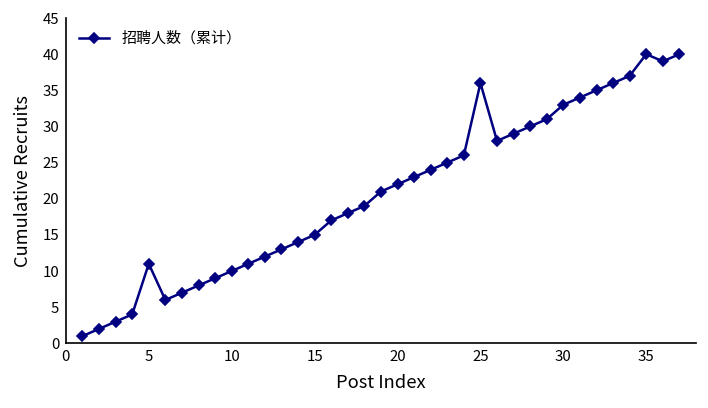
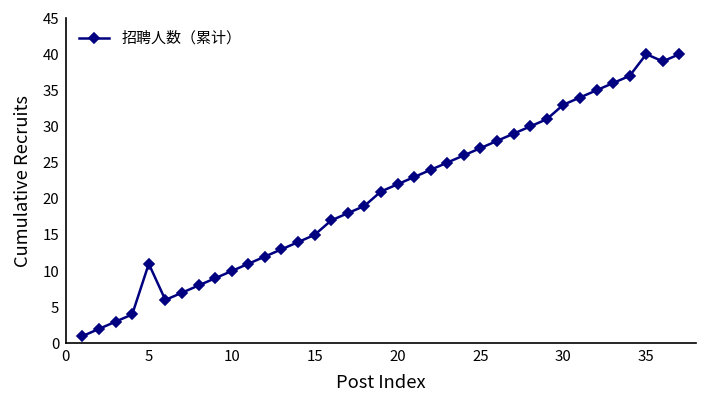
25: 36 -> 27
